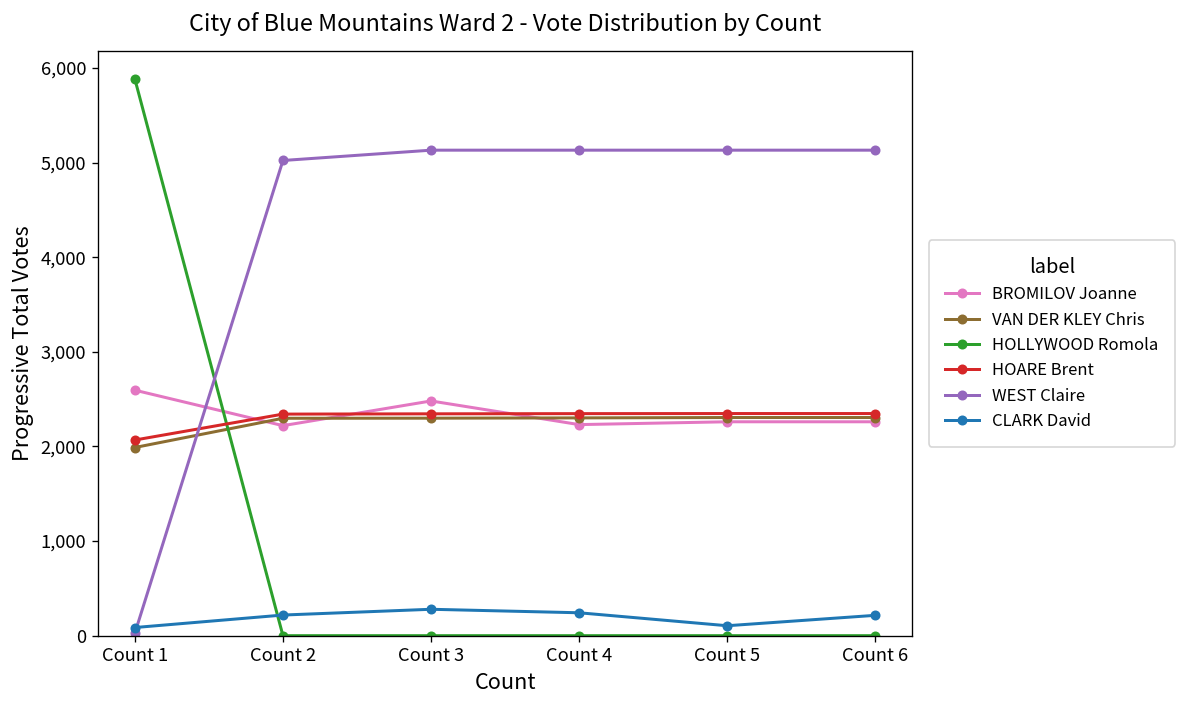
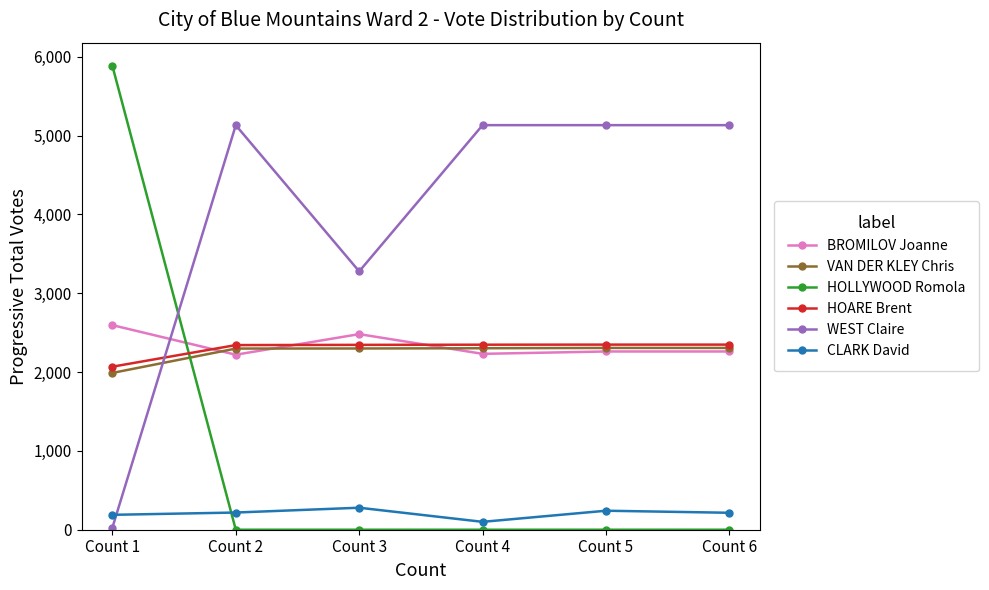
CLARK David, Count 1: 100 -> 200
WEST Claire, Count 2: 5,000 -> 5,100
WEST Claire, Count 3: 5,100 -> 3,300
CLARK David, Count 4: 200 -> 100
CLARK David, Count 5: 100 -> 200
